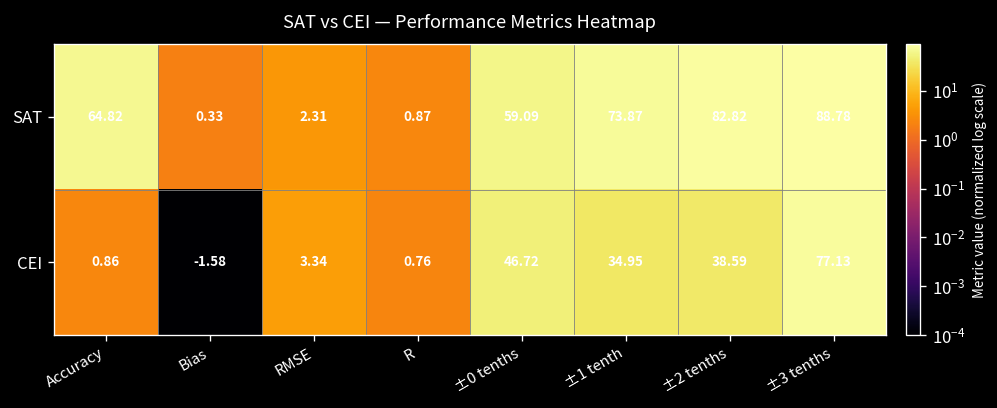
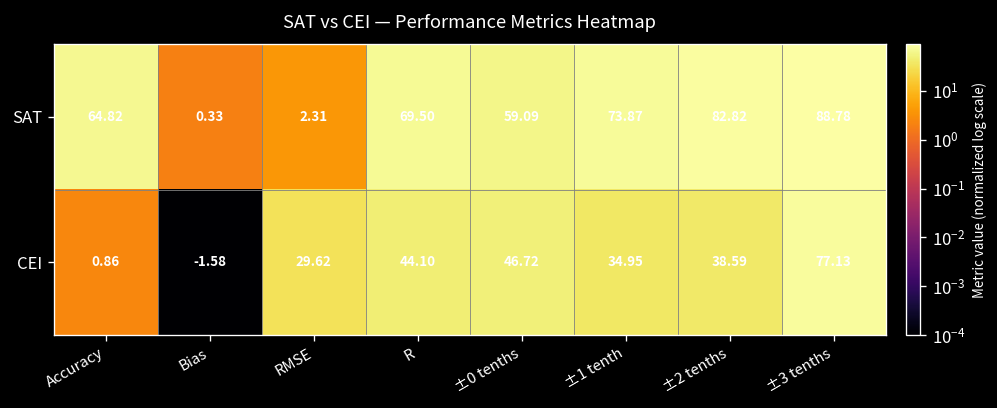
SAT, R: 0.87 -> 69.50
CEI, RMSE: 3.34 -> 29.62
CEI, R: 0.76 -> 44.10
